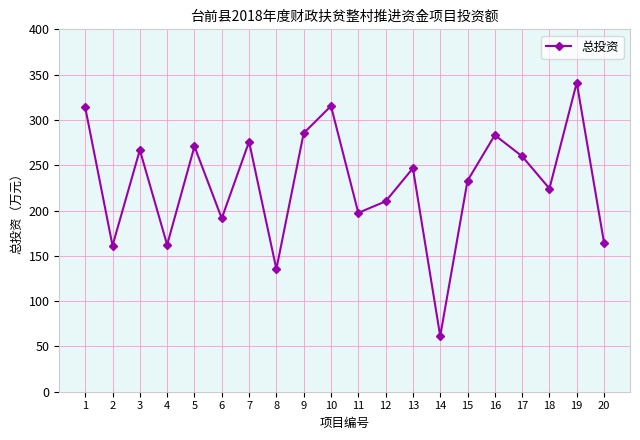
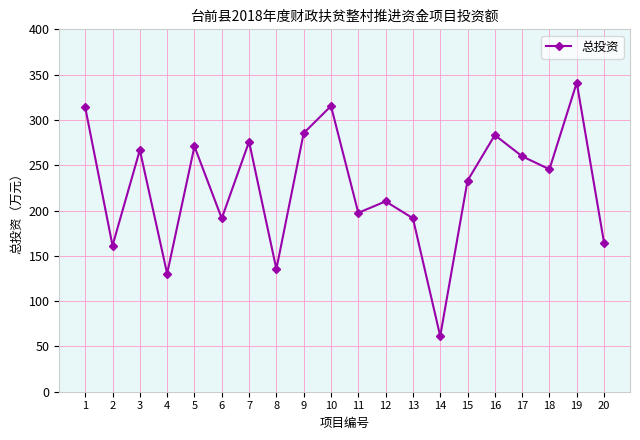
4: 160 -> 130
13: 250 -> 190
18: 220 -> 250
